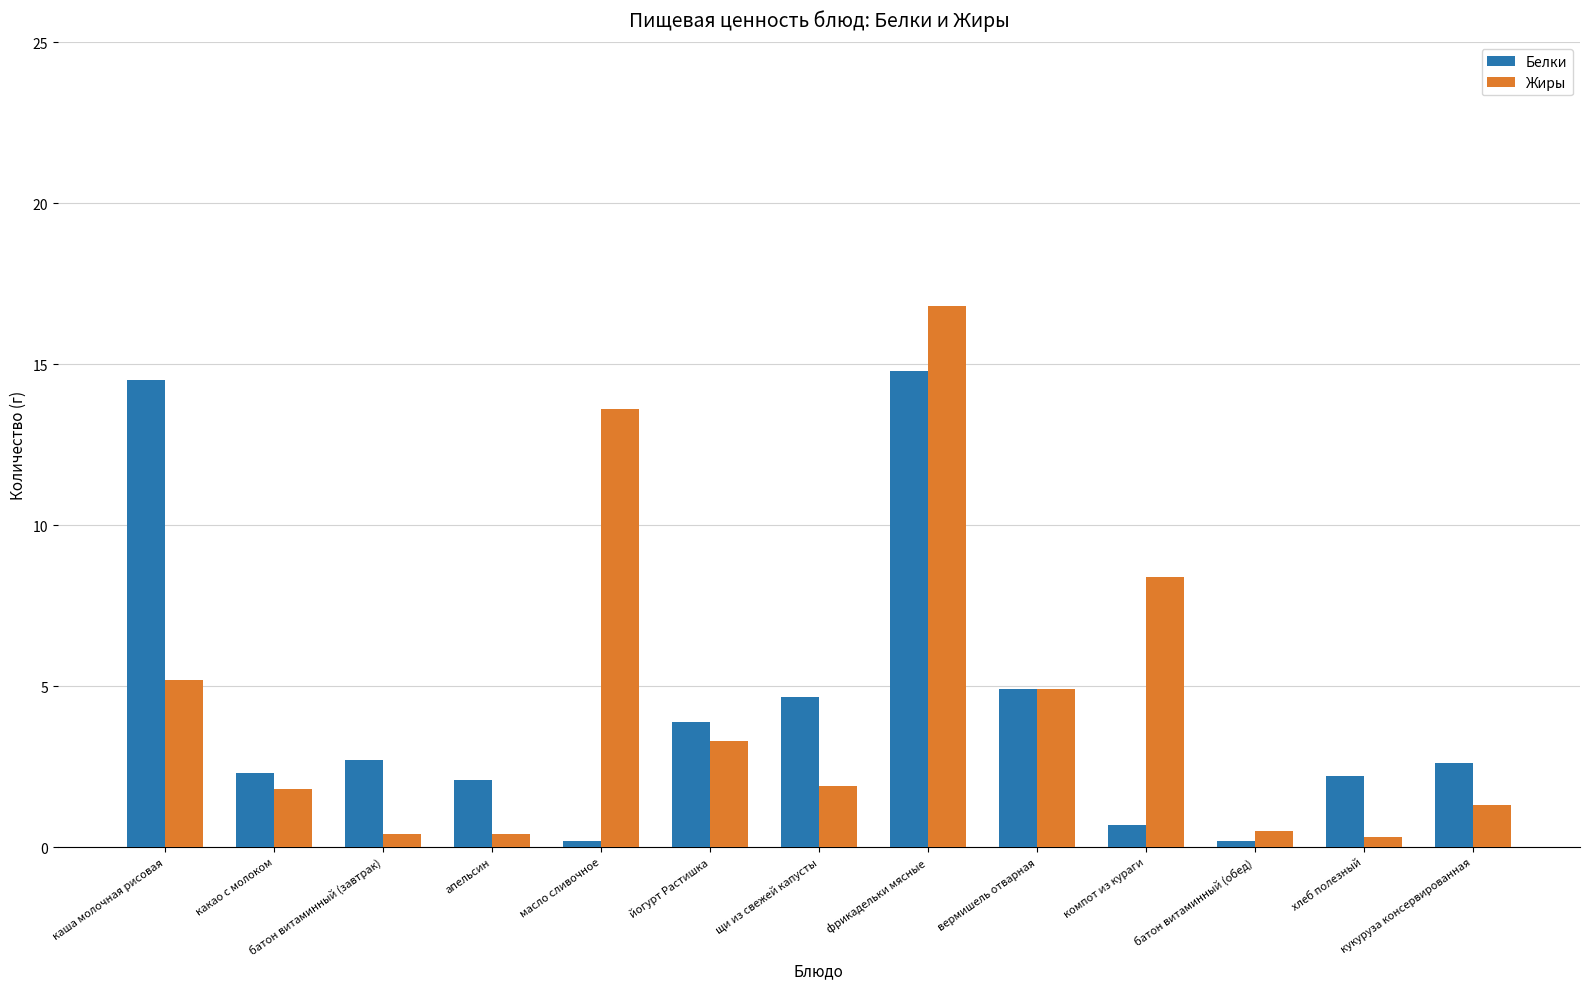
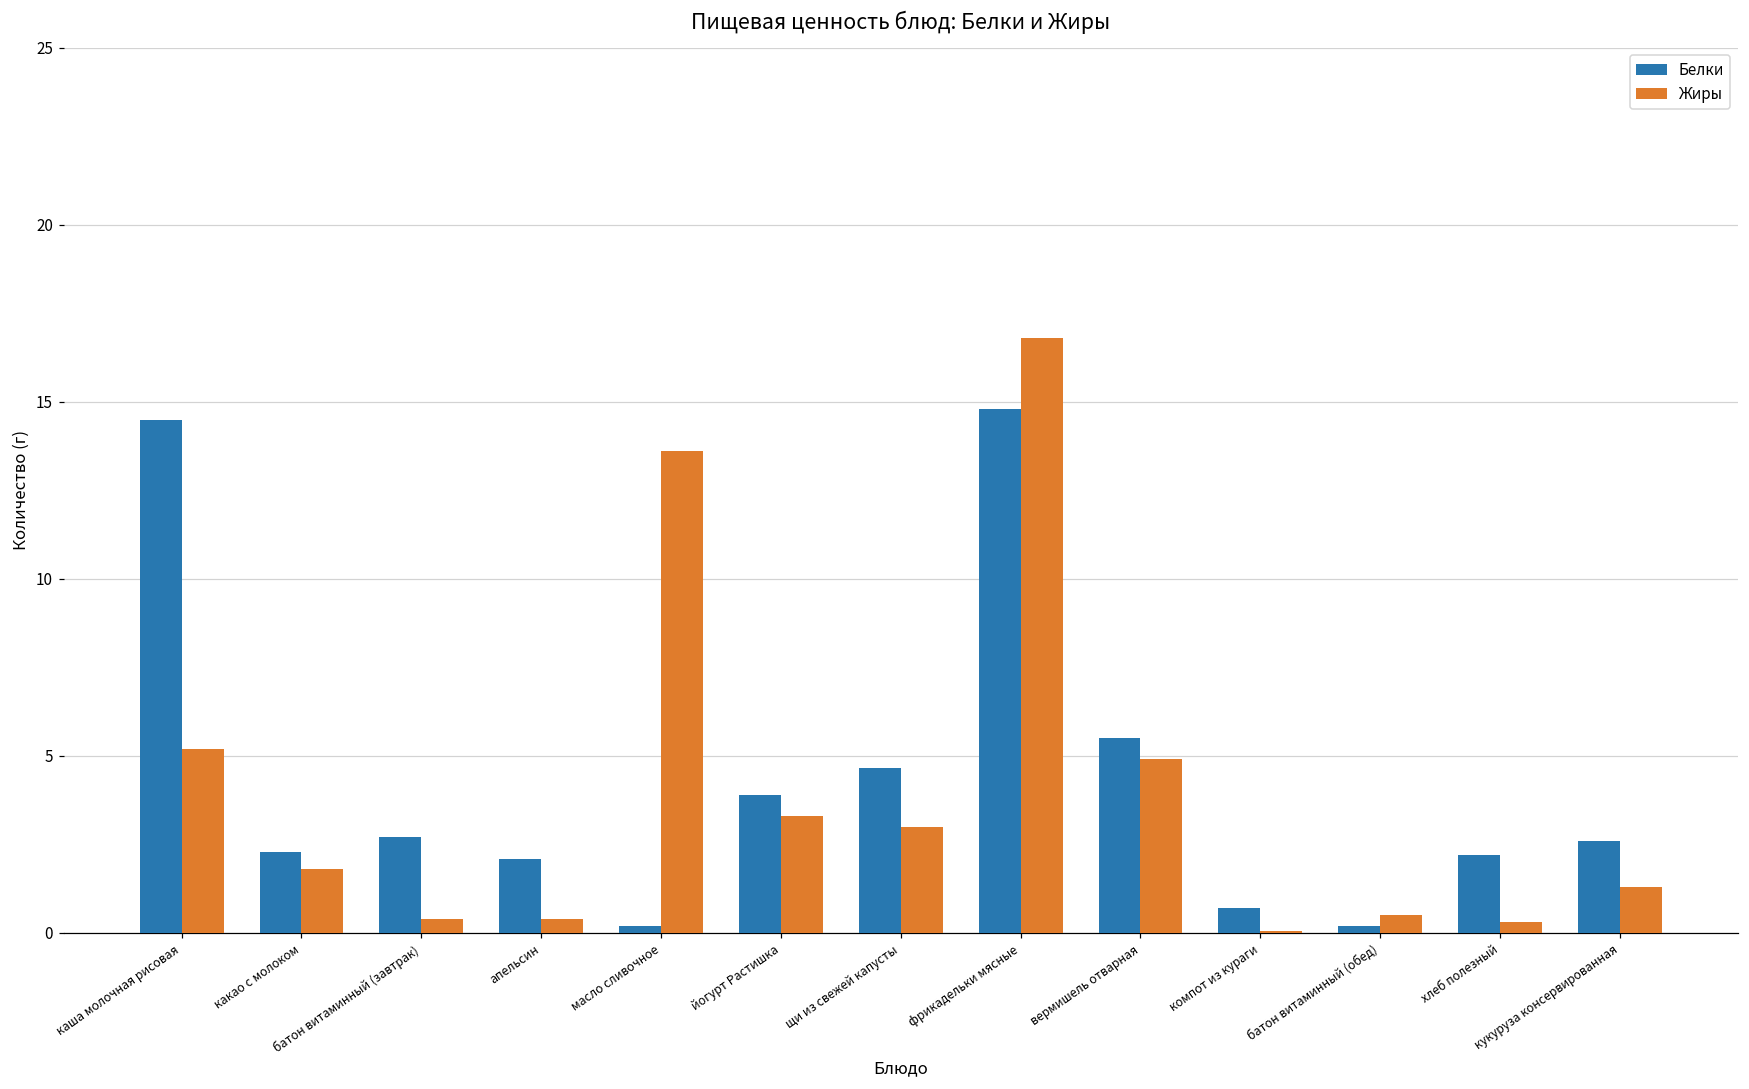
Жиры, щи из свежей капусты: 1.9 -> 3.0
Белки, вермишель отварная: 4.9 -> 5.5
Жиры, компот из кураги: 8.4 -> 0.1
